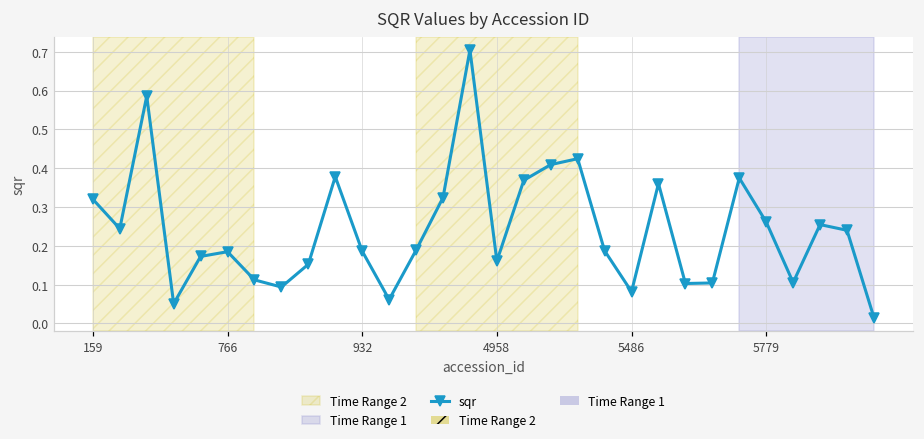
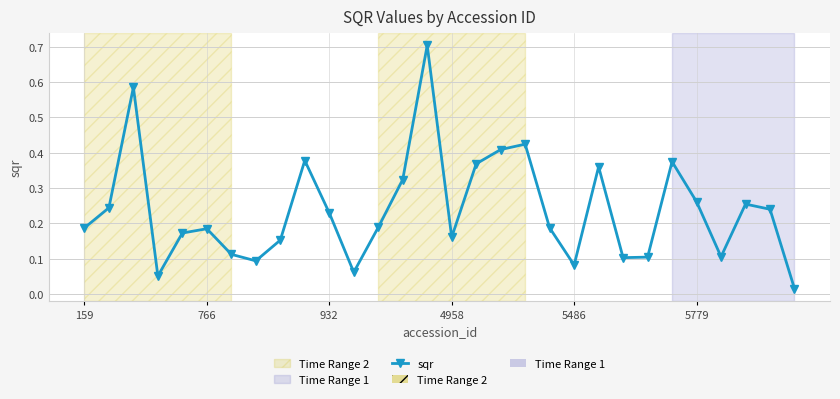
159: 0.32 -> 0.19
932: 0.19 -> 0.23
